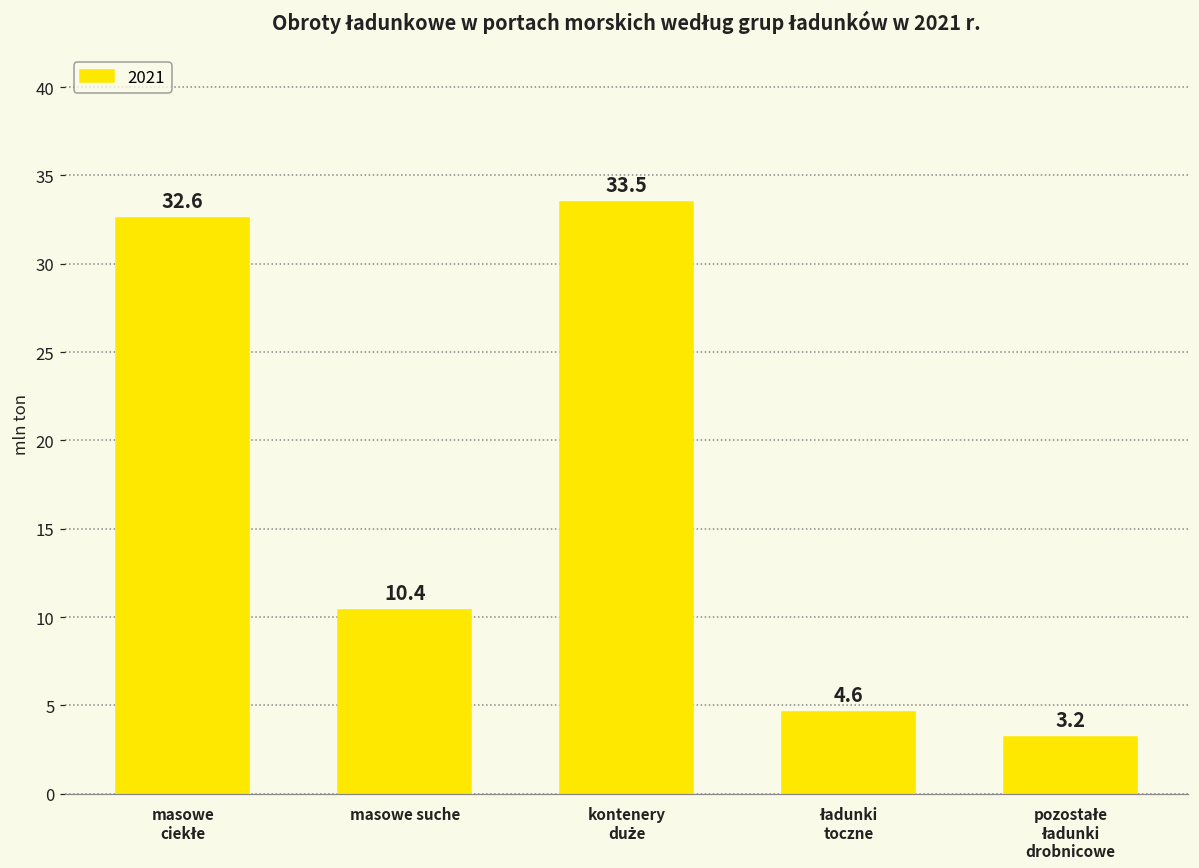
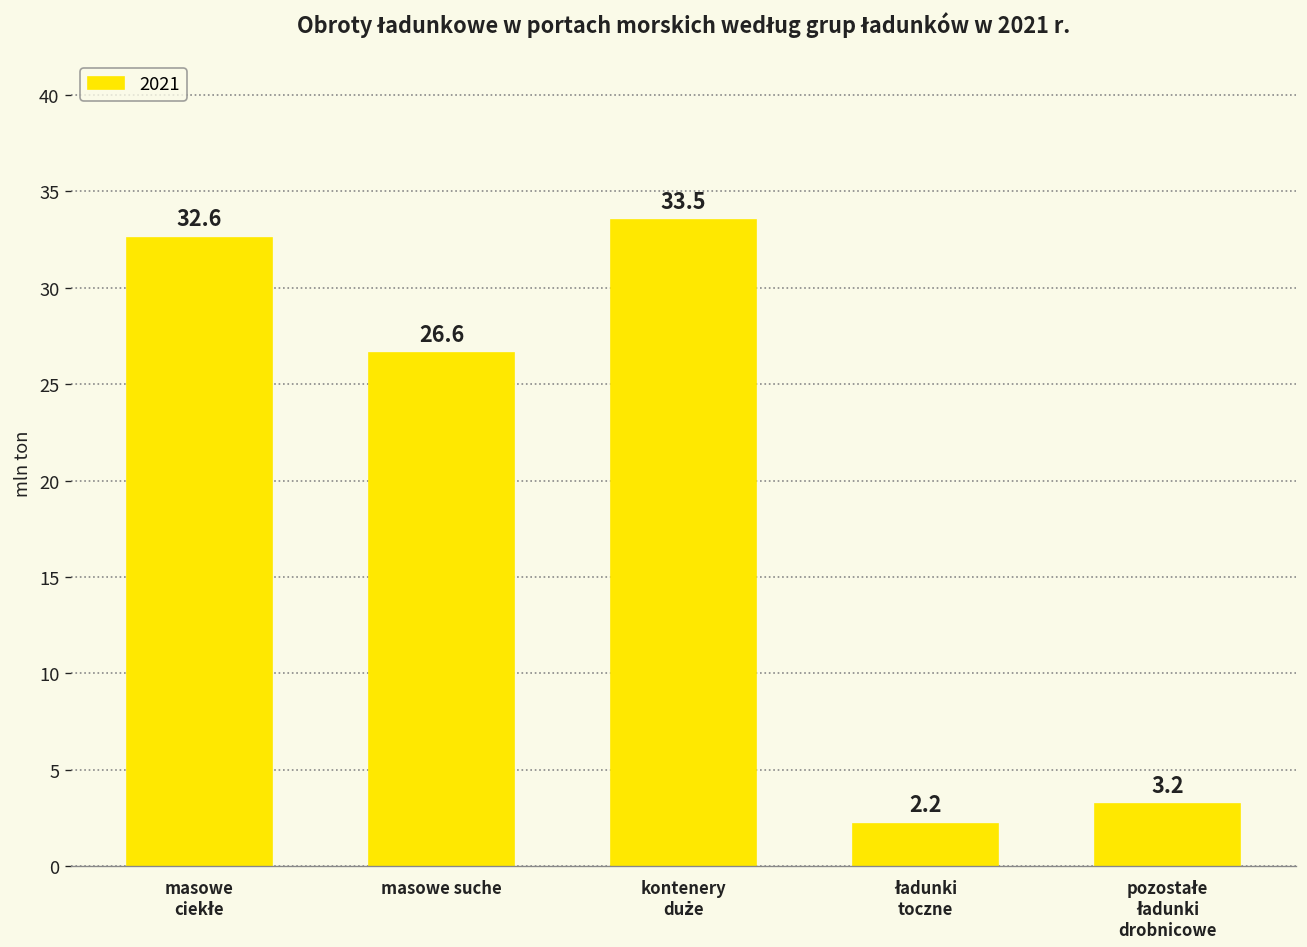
masowe suche: 10.4 -> 26.6
ładunki toczne: 4.6 -> 2.2
